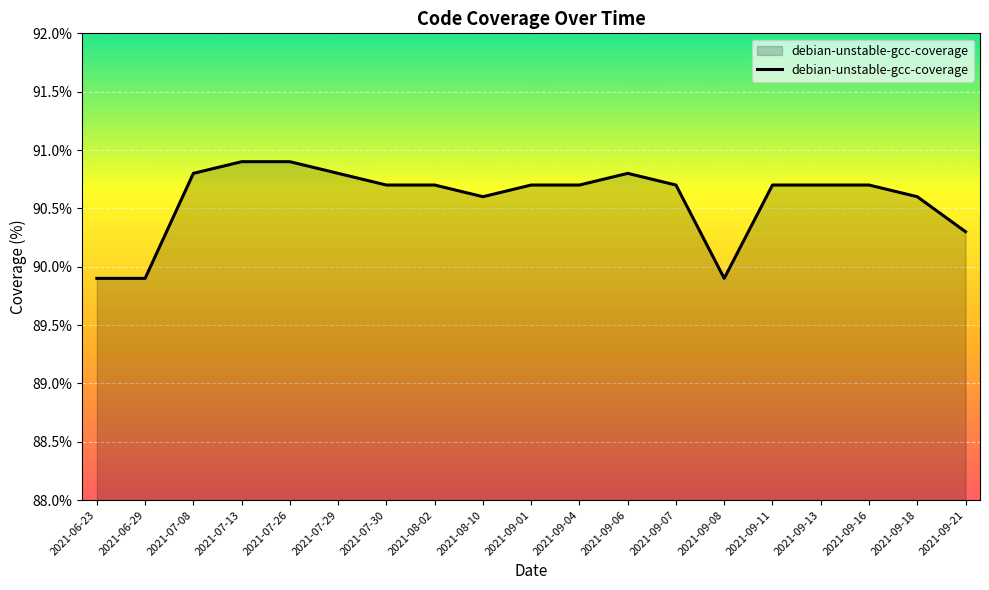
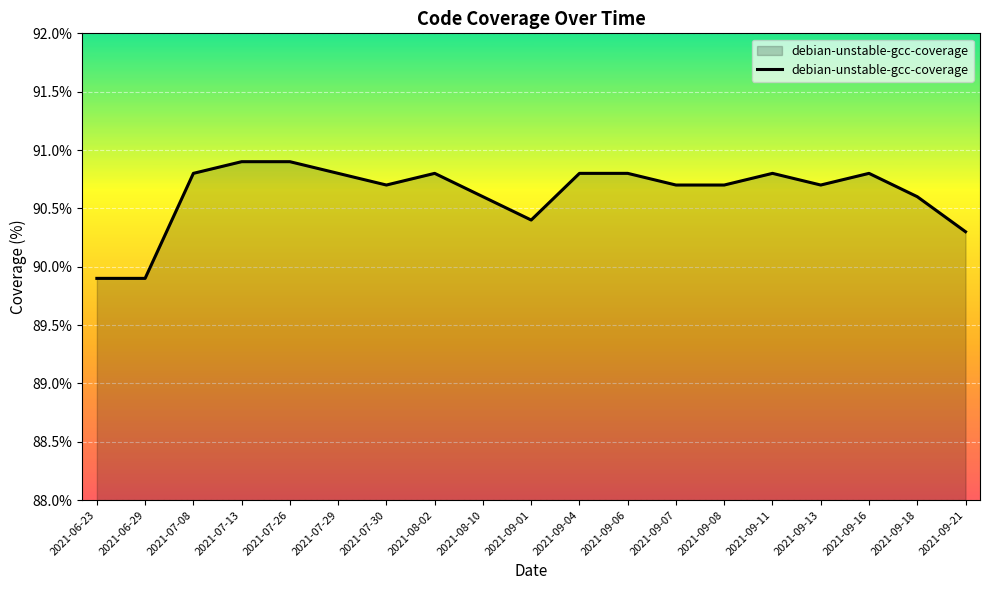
2021-08-02: 90.7% -> 90.8%
2021-09-01: 90.7% -> 90.4%
2021-09-04: 90.7% -> 90.8%
2021-09-08: 89.9% -> 90.7%
2021-09-11: 90.7% -> 90.8%
2021-09-16: 90.7% -> 90.8%
